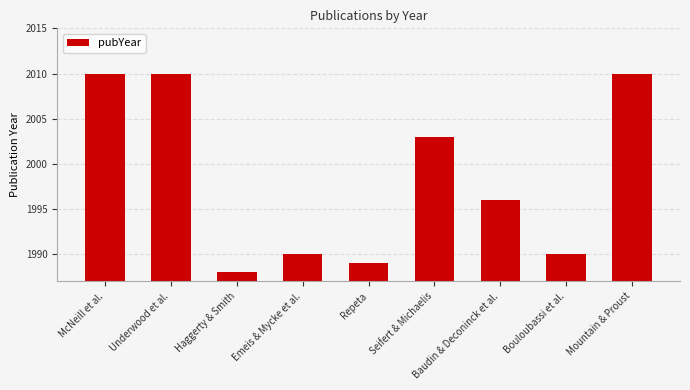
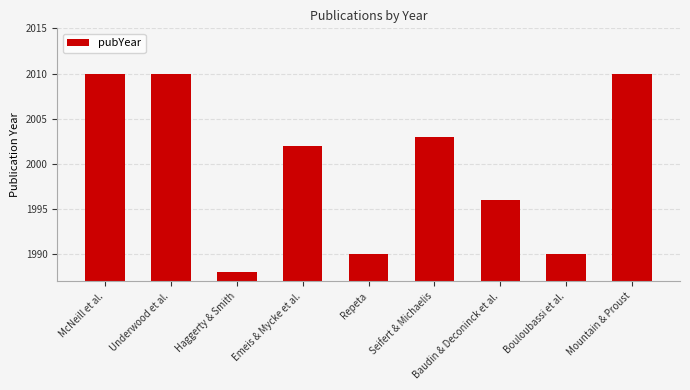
Emeis & Mycke et al.: 1990 -> 2002
Repeta: 1989 -> 1990
